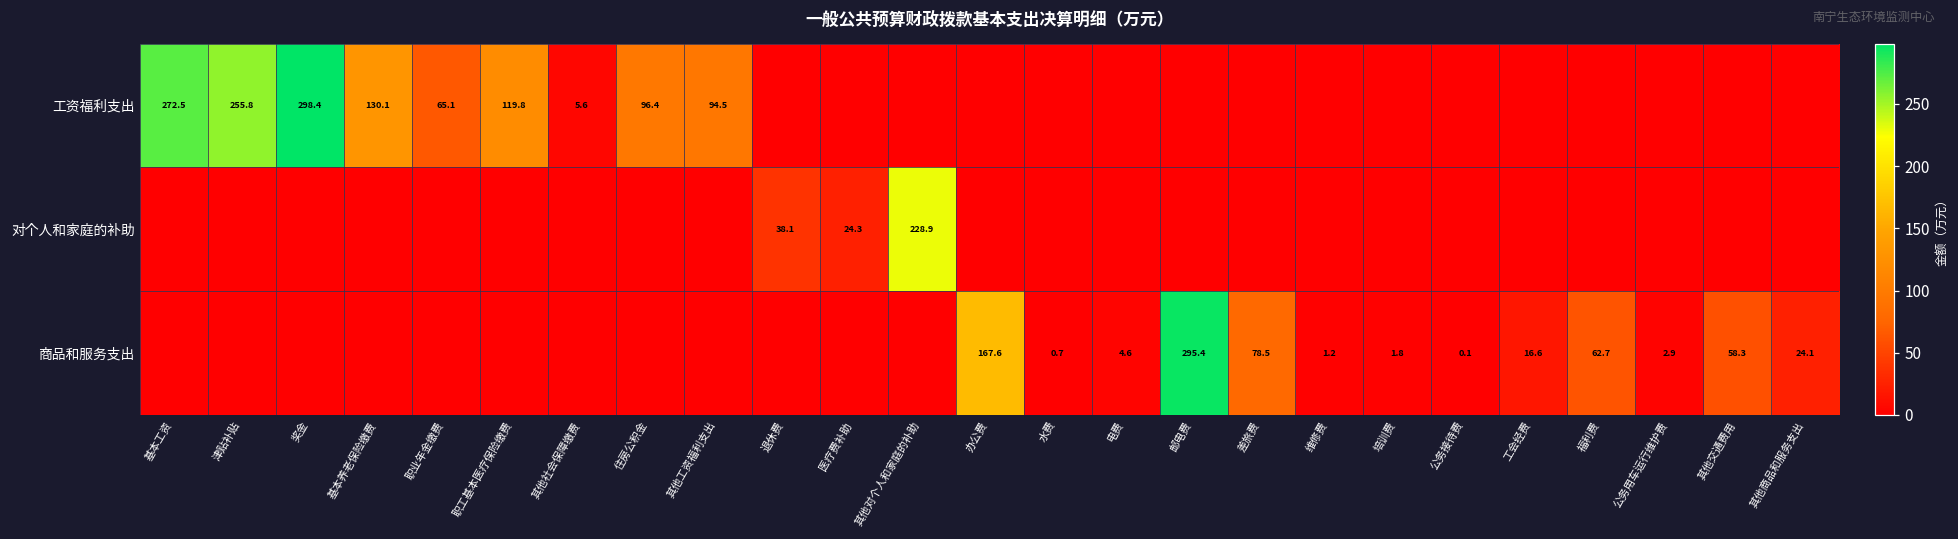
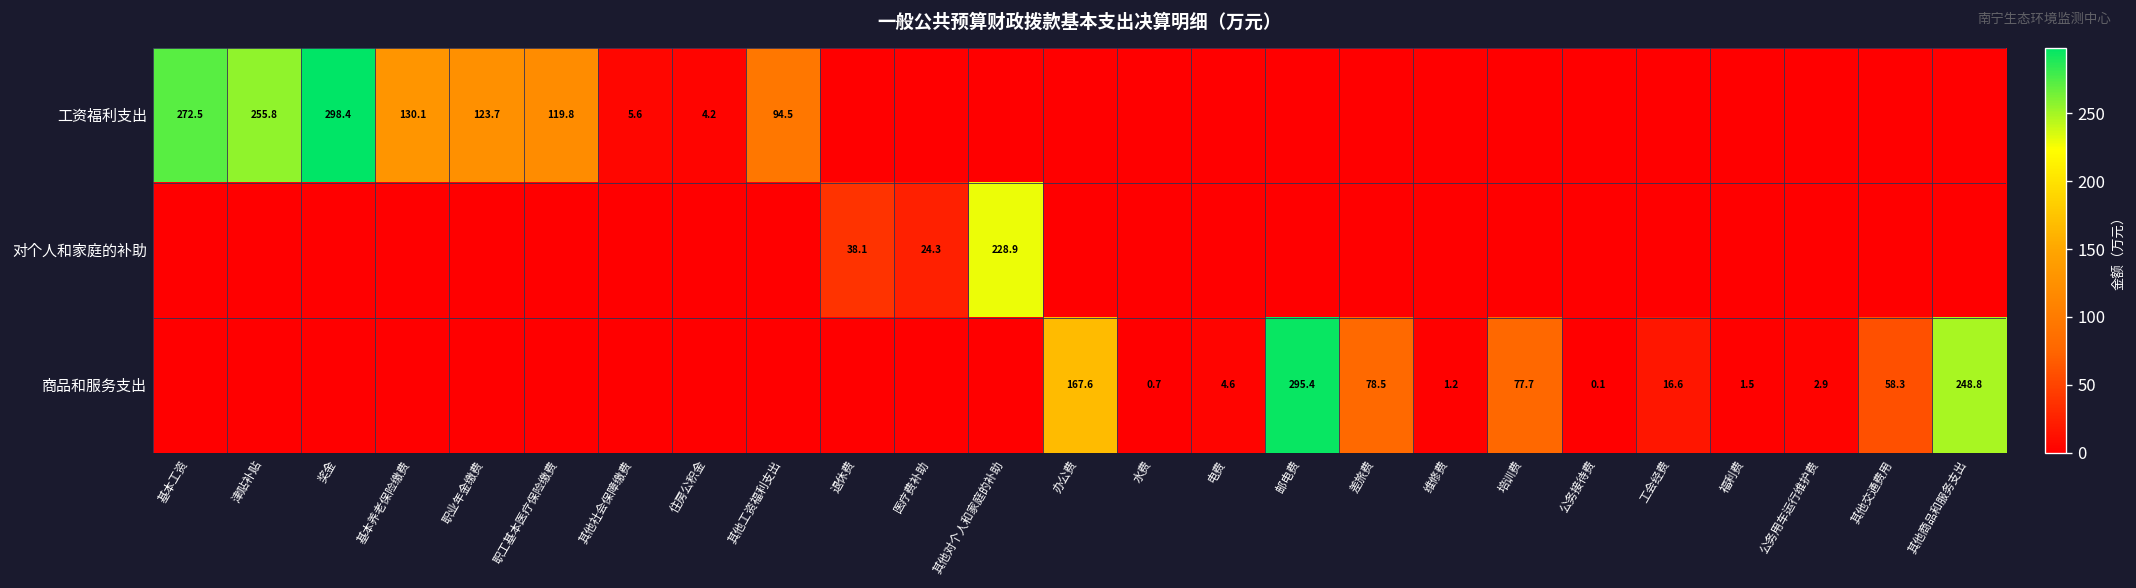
工资福利支出, 职业年金缴费: 65.1 -> 123.7
工资福利支出, 住房公积金: 96.4 -> 4.2
商品和服务支出, 培训费: 1.8 -> 77.7
商品和服务支出, 福利费: 62.7 -> 1.5
商品和服务支出, 其他商品和服务支出: 24.1 -> 248.8
